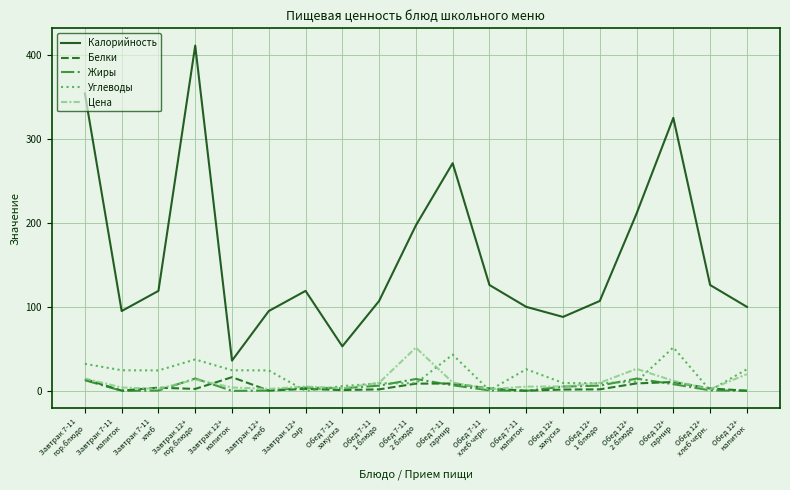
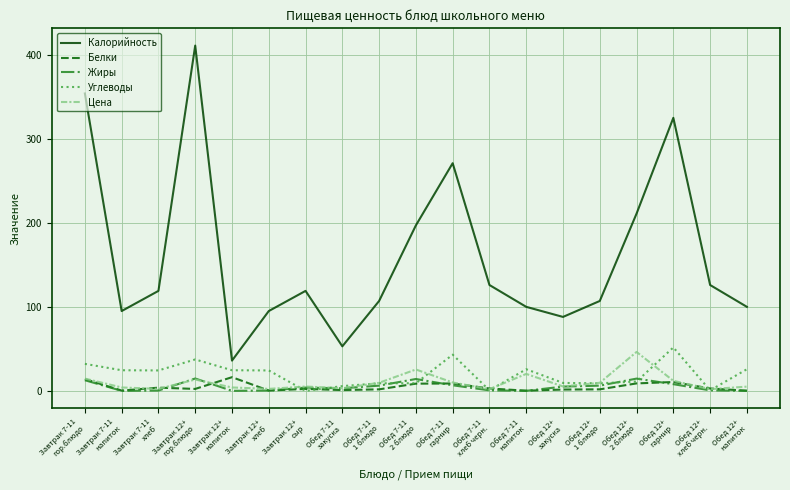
Цена, Обед 7-11 2 блюдо: 50 -> 30
Цена, Обед 7-11 напиток: 10 -> 20
Цена, Обед 12+ 2 блюдо: 30 -> 50
Цена, Обед 12+ напиток: 20 -> 10
